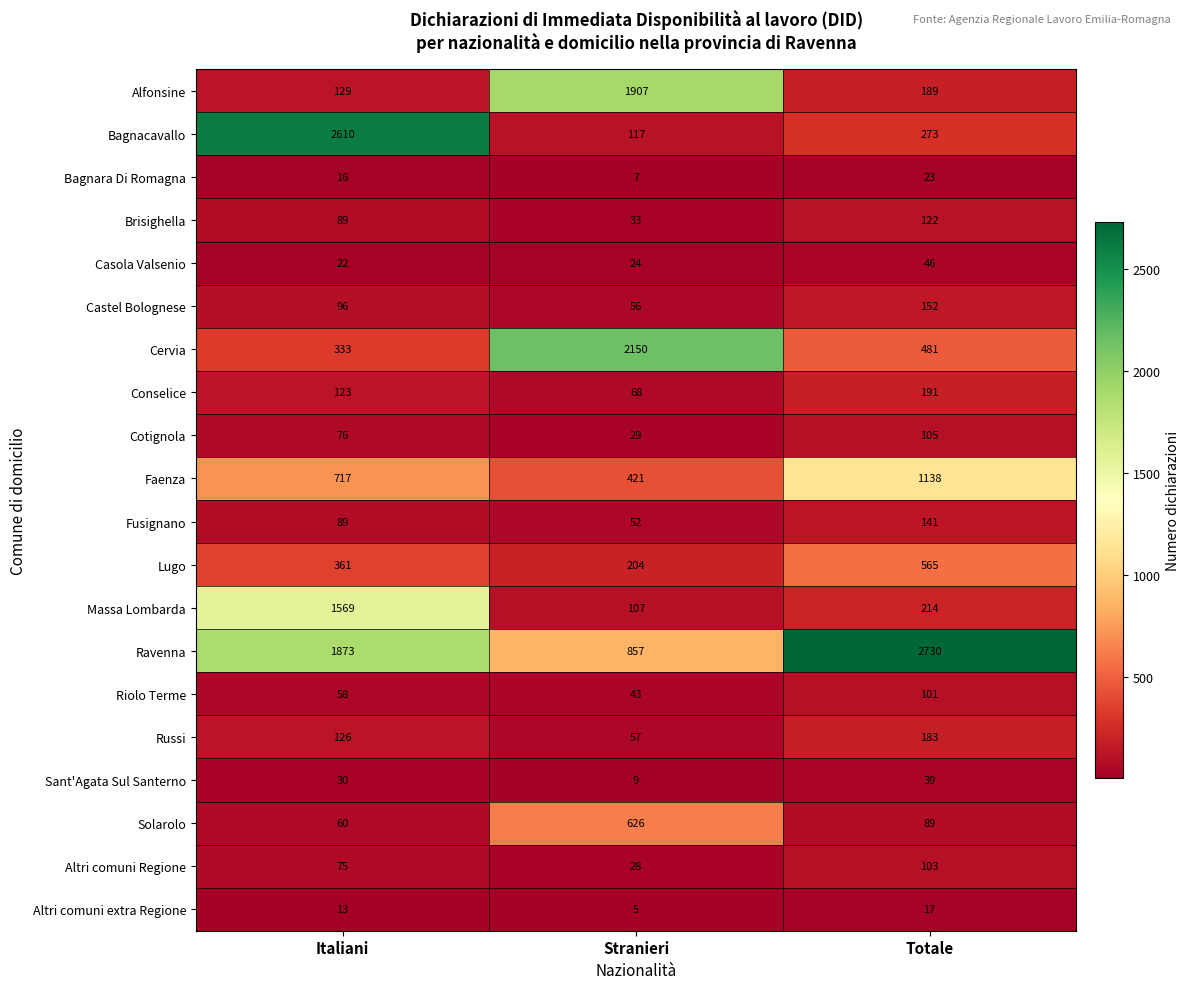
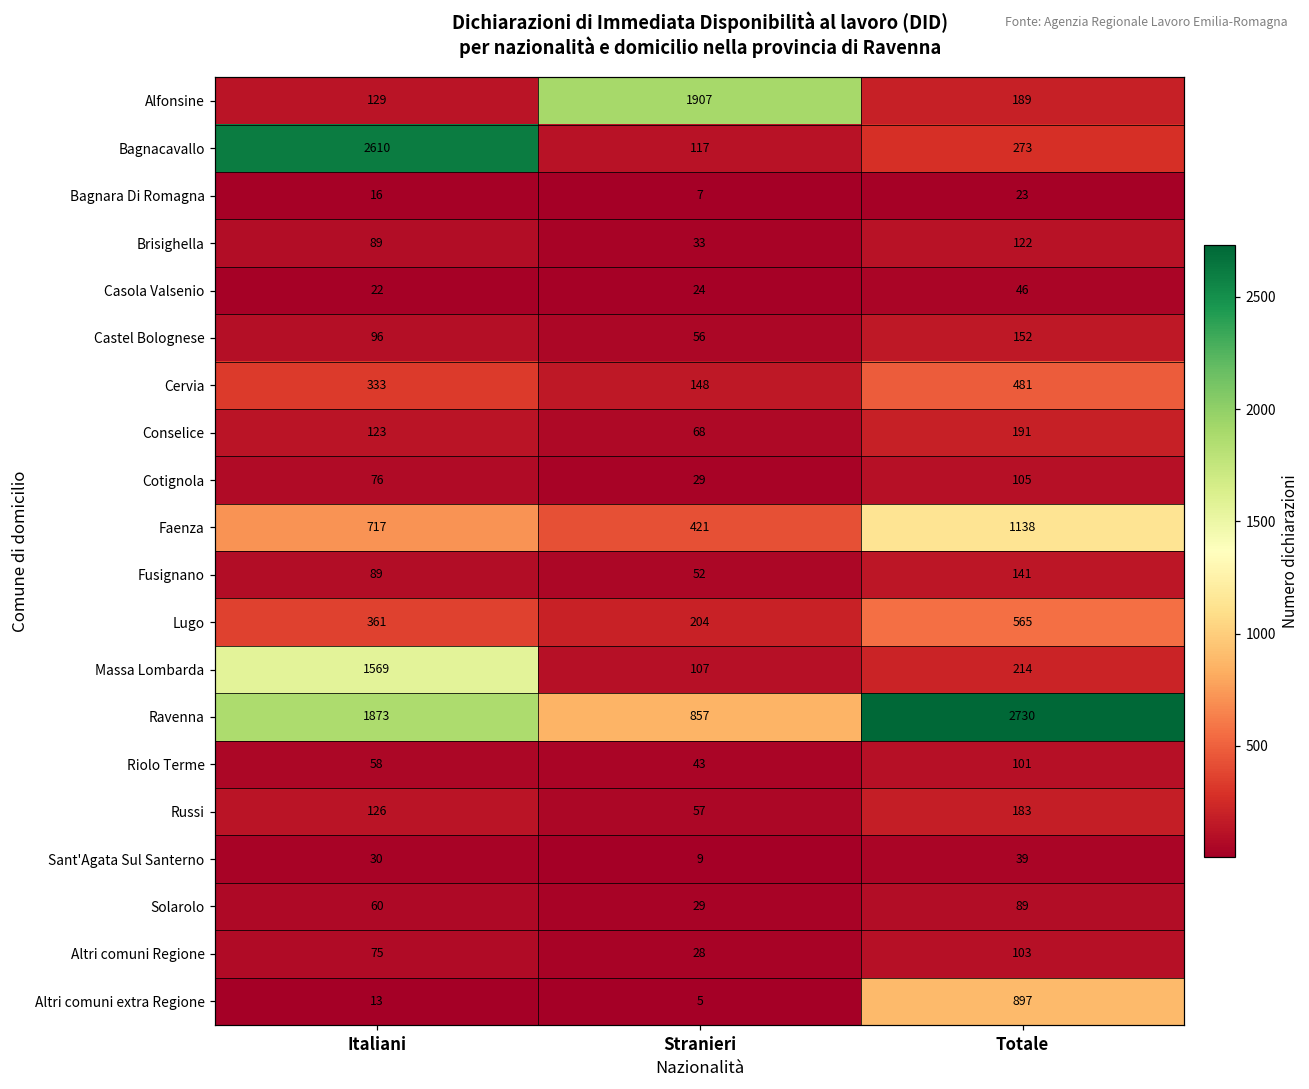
Cervia, Stranieri: 2150 -> 148
Solarolo, Stranieri: 626 -> 29
Altri comuni extra Regione, Totale: 17 -> 897
